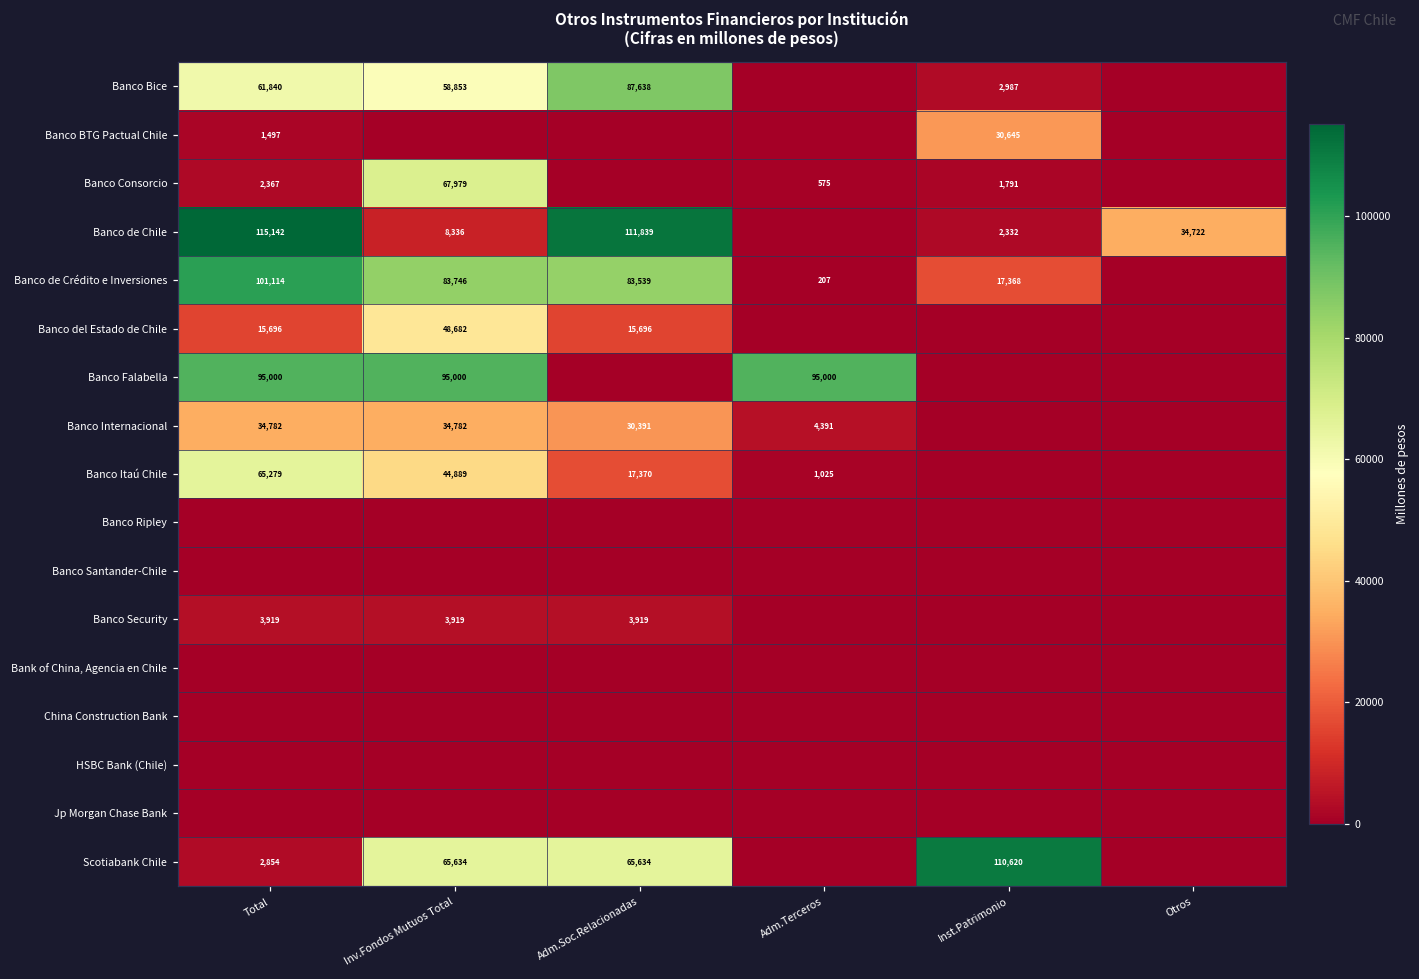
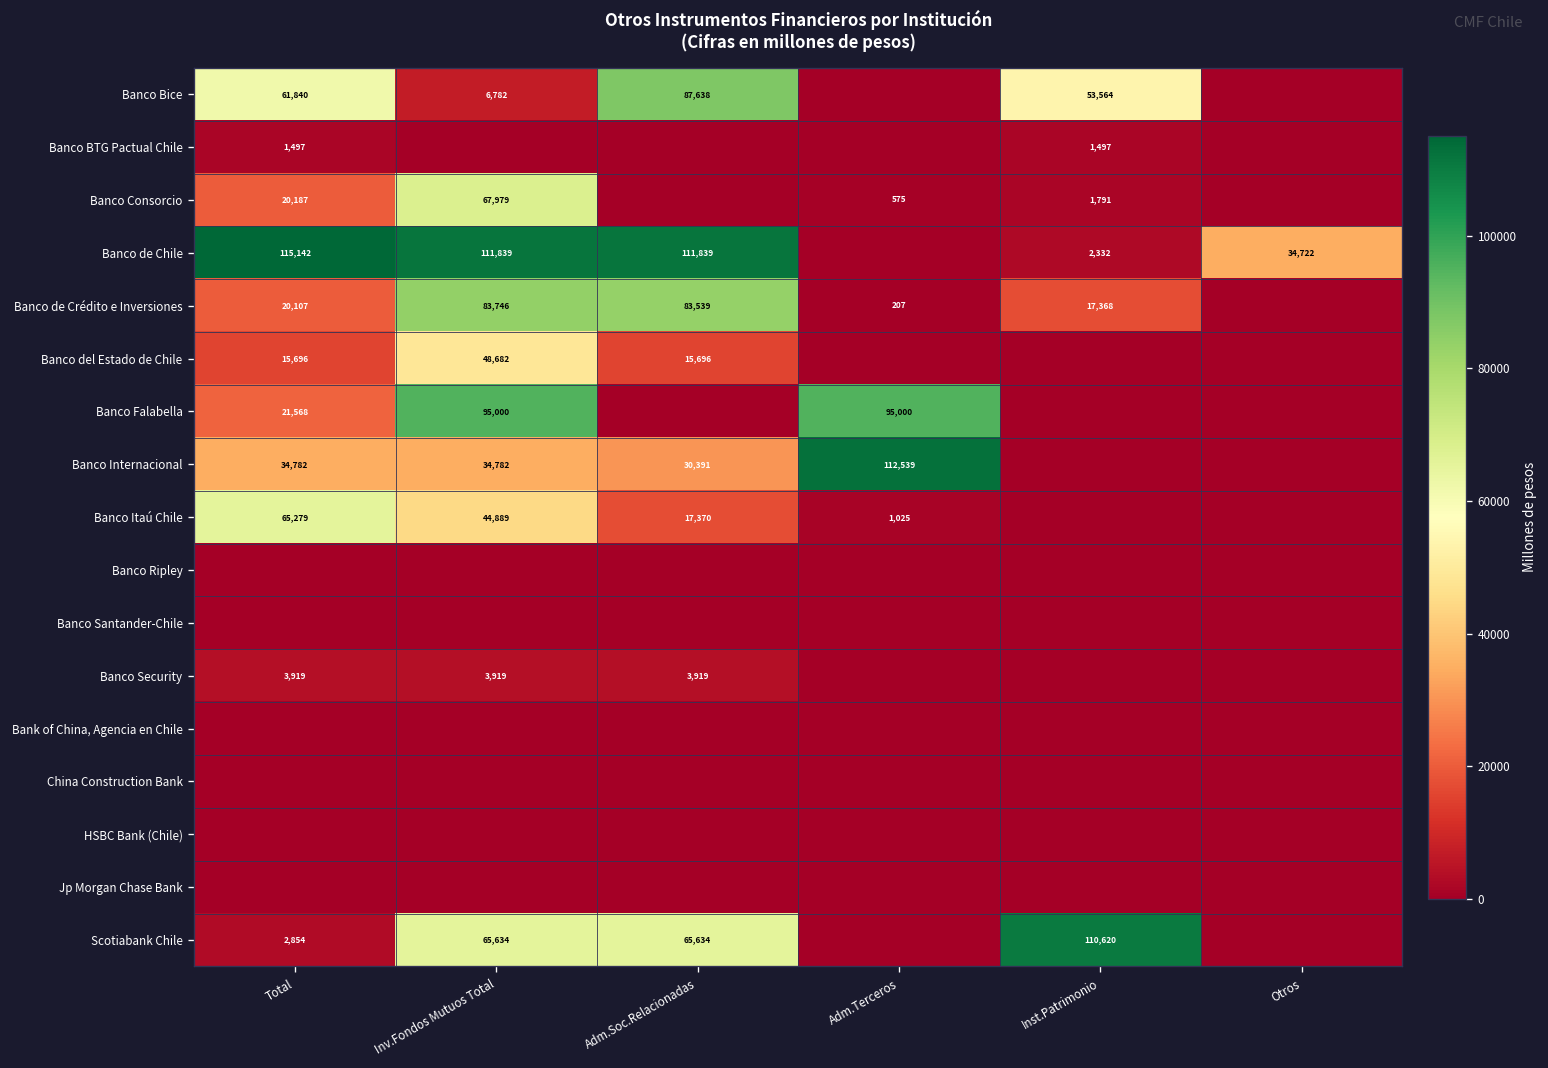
Banco Bice, Inv.Fondos Mutuos Total: 58,853 -> 6,782
Banco Bice, Inst.Patrimonio: 2,987 -> 53,564
Banco BTG Pactual Chile, Inst.Patrimonio: 30,645 -> 1,497
Banco Consorcio, Total: 2,367 -> 20,187
Banco de Chile, Inv.Fondos Mutuos Total: 8,336 -> 111,839
Banco de Crédito e Inversiones, Total: 101,114 -> 20,107
Banco Falabella, Total: 95,000 -> 21,568
Banco Internacional, Adm.Terceros: 4,391 -> 112,539
